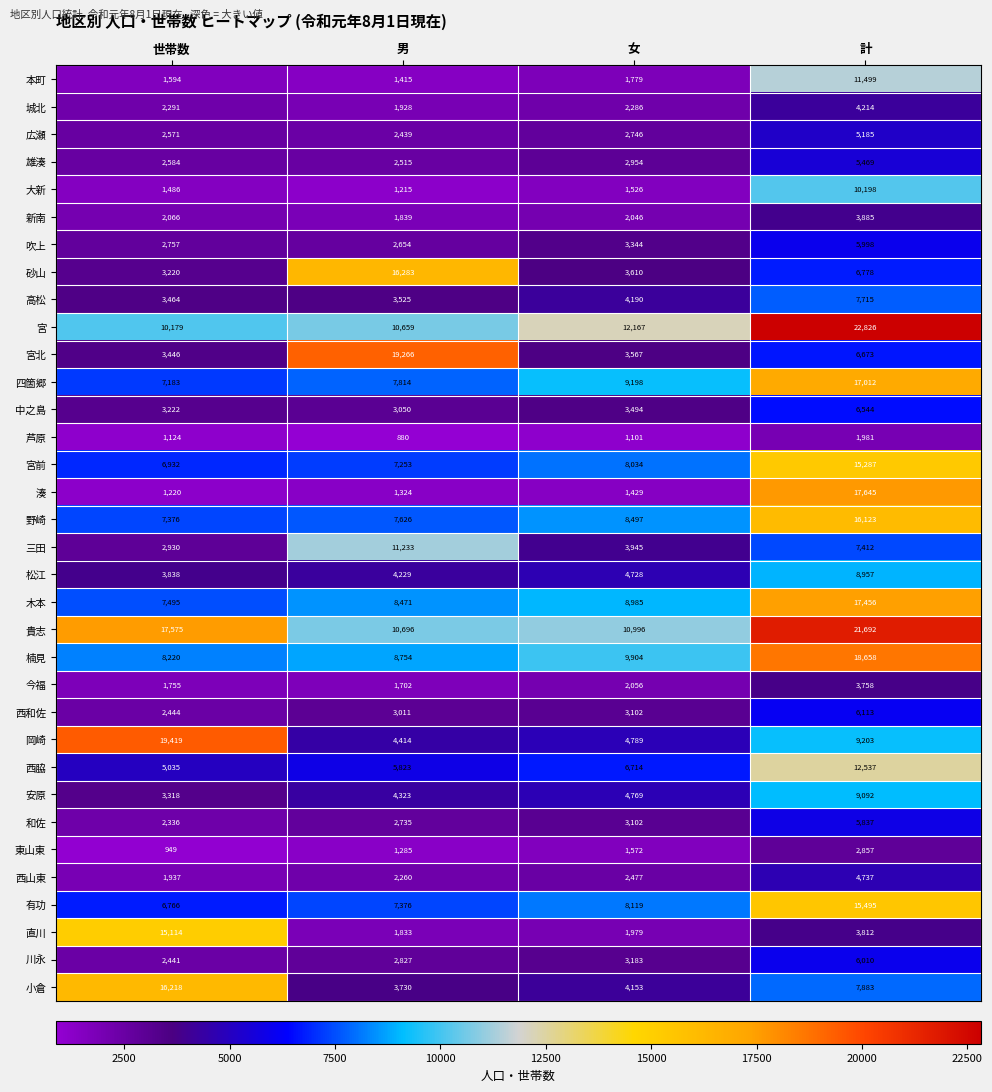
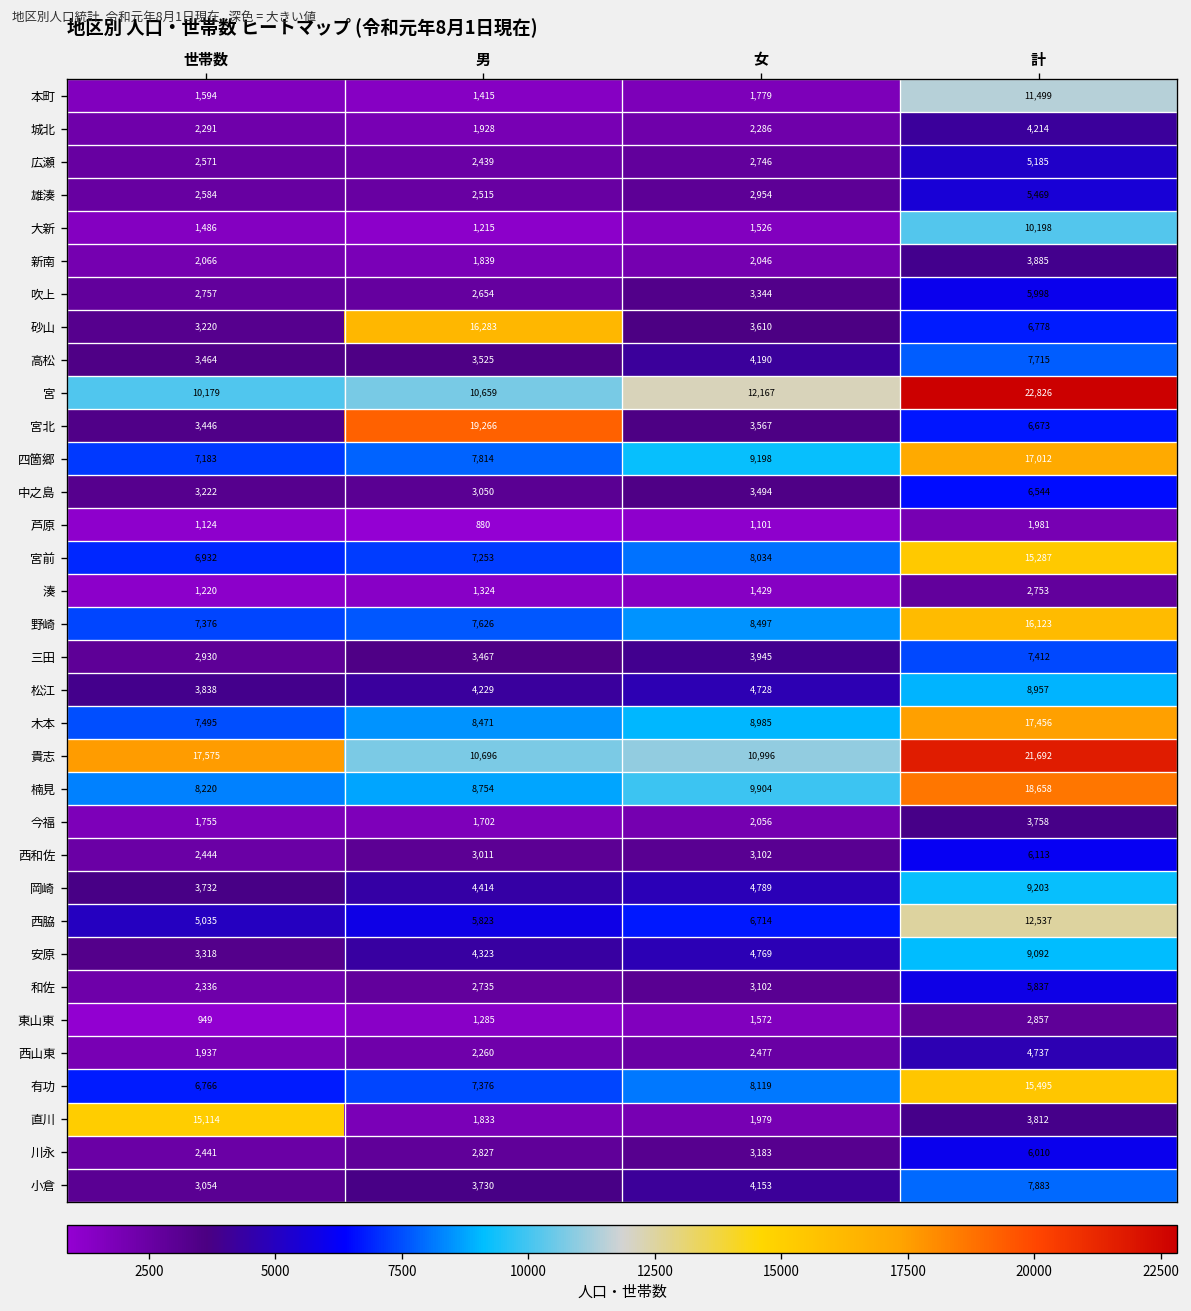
湊, 計: 17,645 -> 2,753
三田, 男: 11,233 -> 3,467
岡崎, 世帯数: 19,419 -> 3,732
小倉, 世帯数: 16,218 -> 3,054
